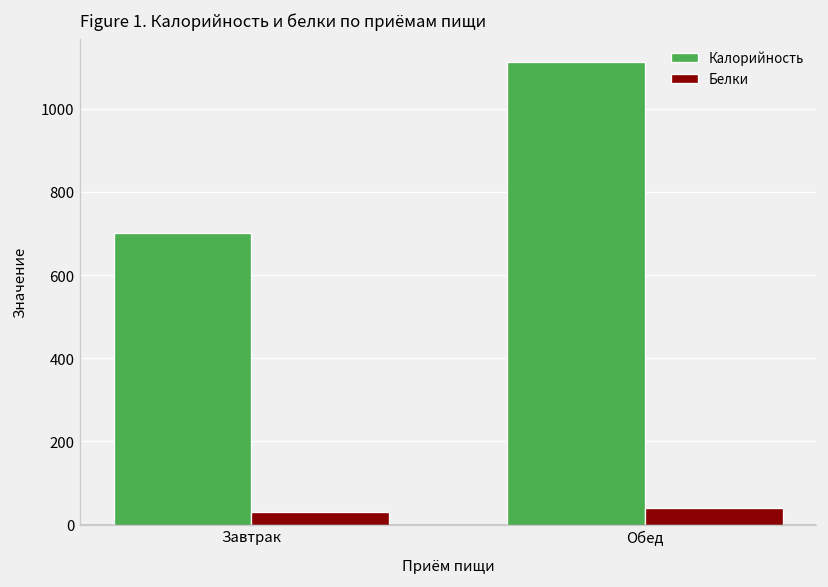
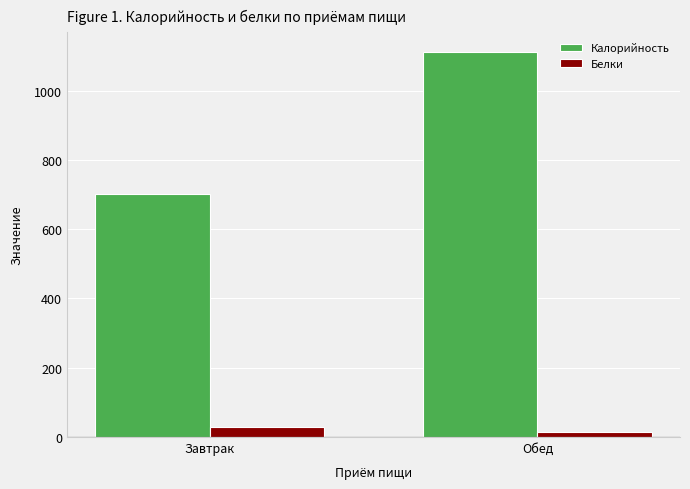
Белки, Обед: 40 -> 20
